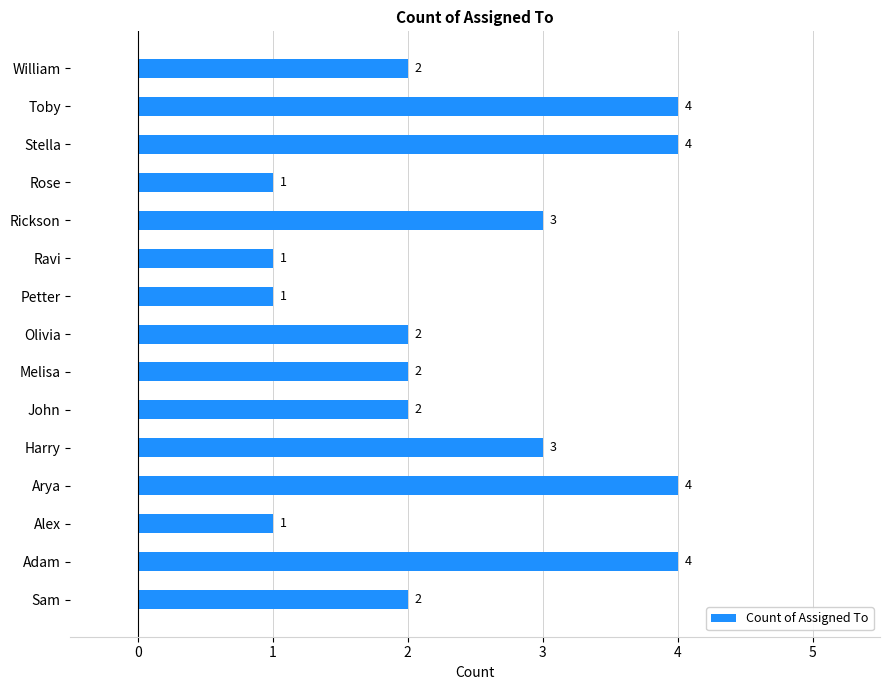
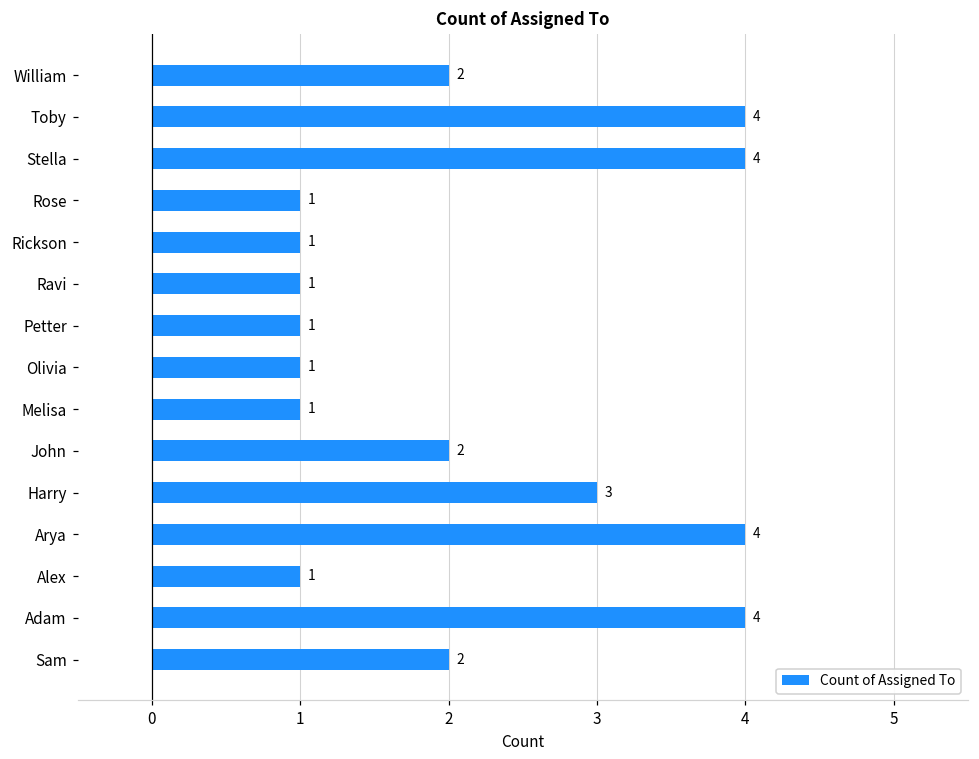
Rickson: 3 -> 1
Olivia: 2 -> 1
Melisa: 2 -> 1
